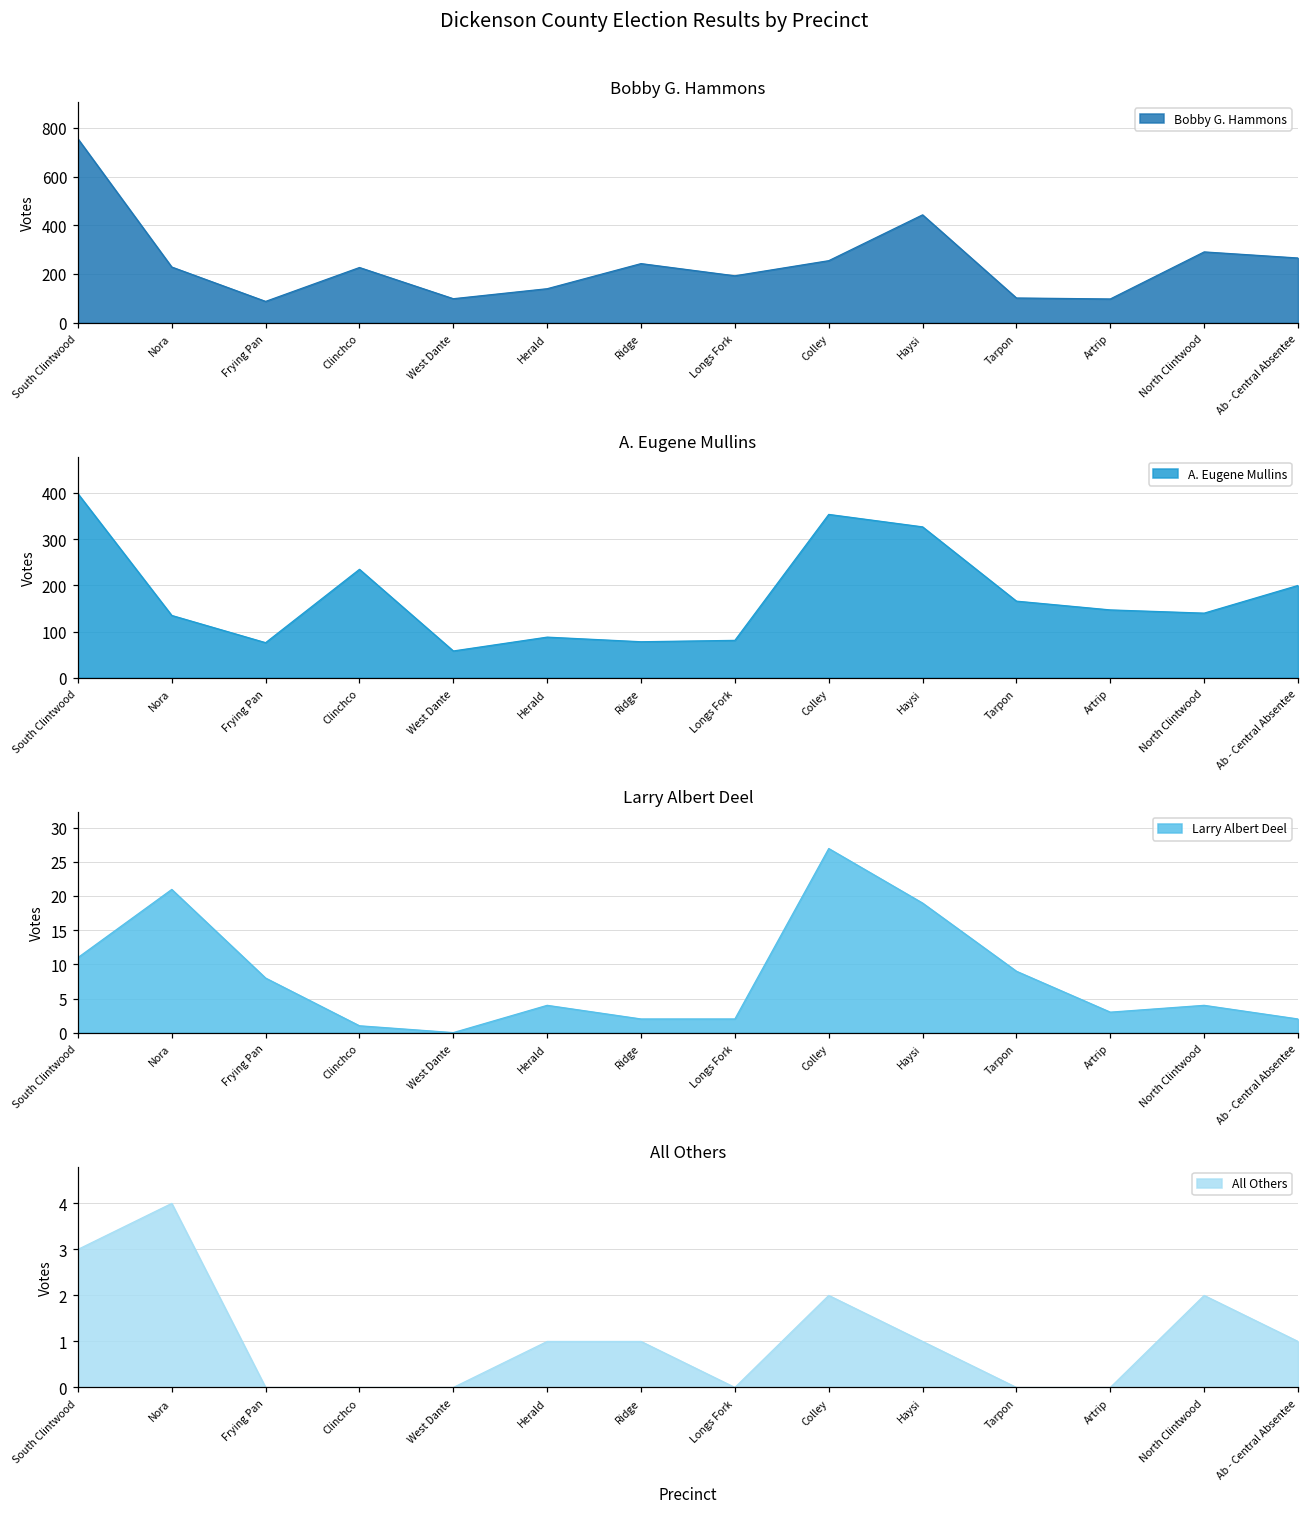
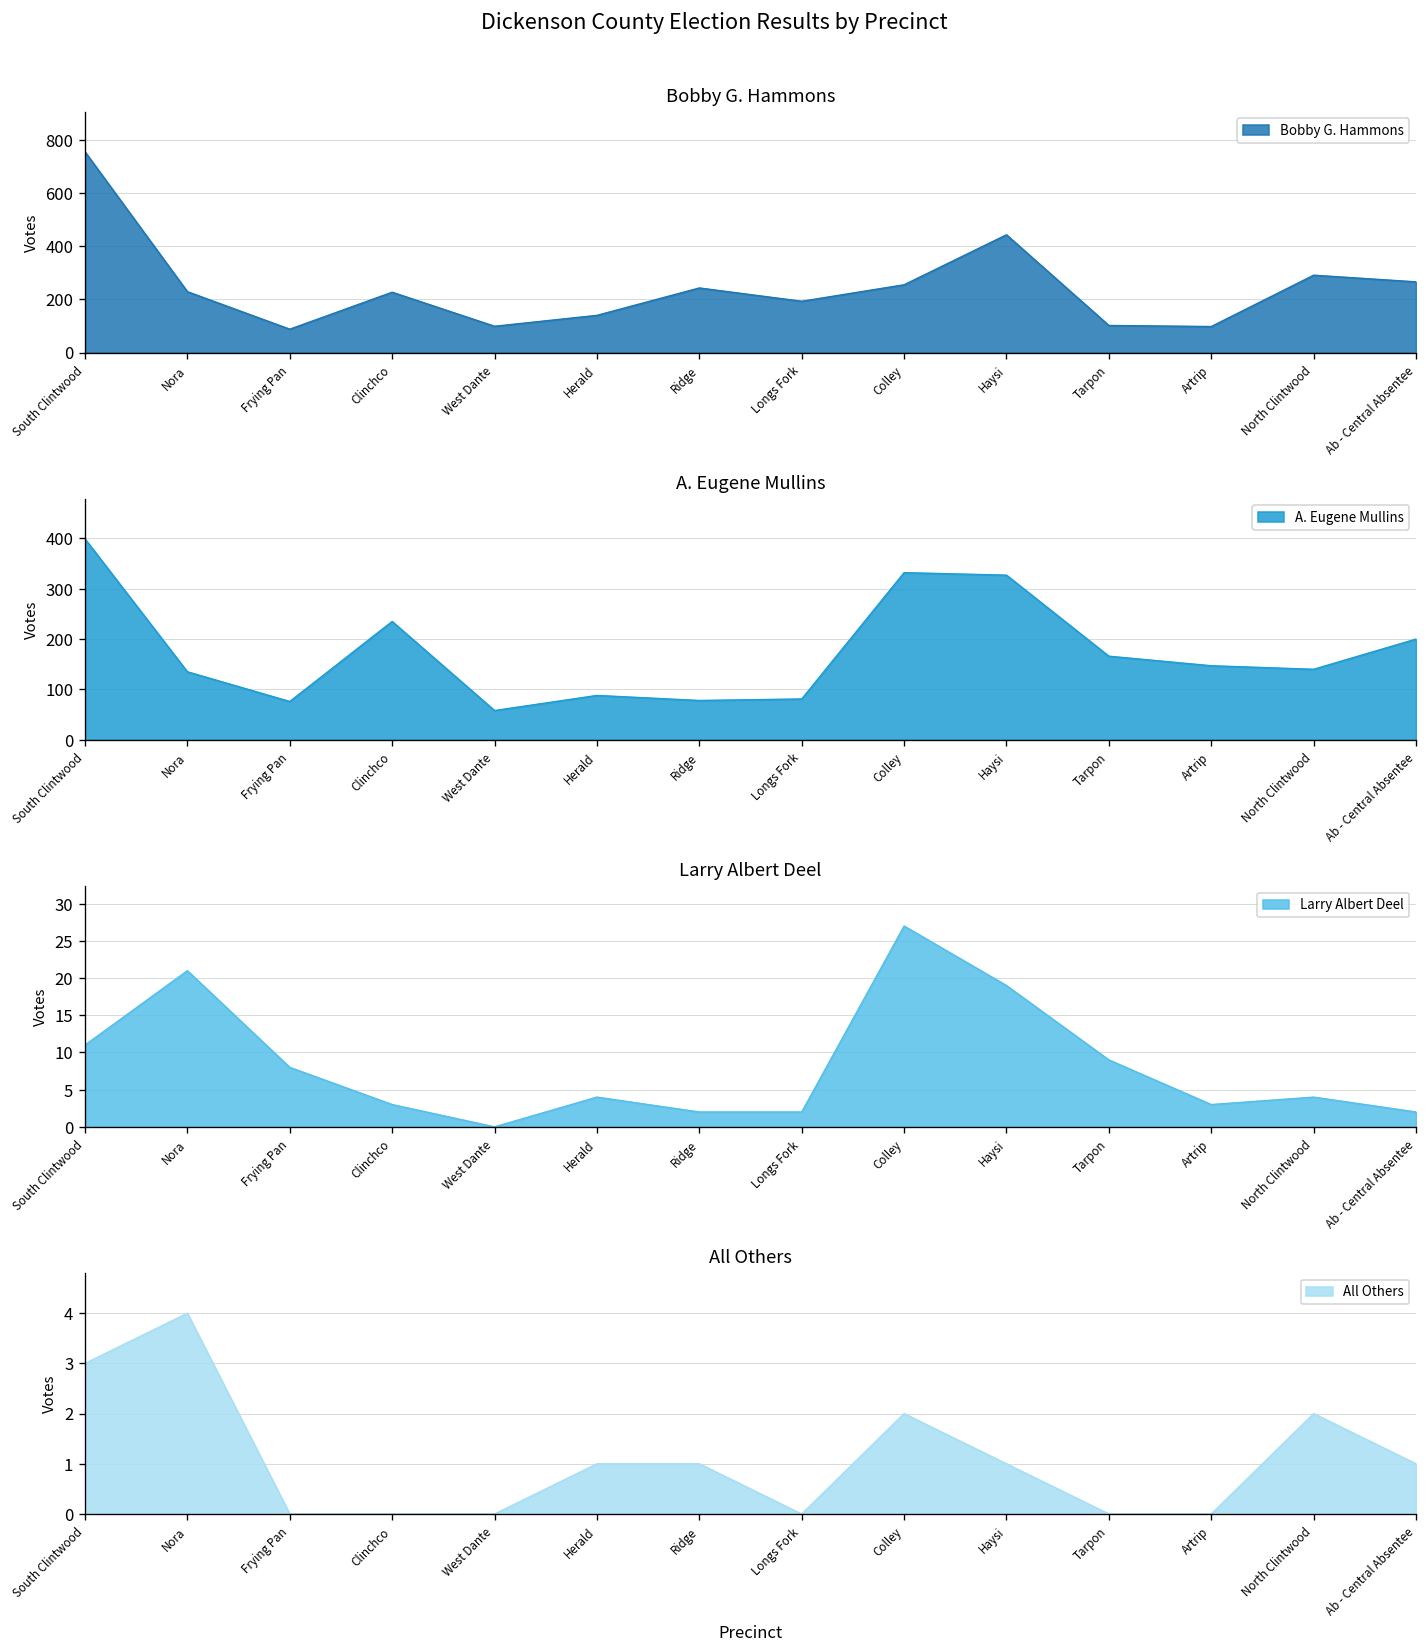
A. Eugene Mullins, Colley: 350 -> 330
Larry Albert Deel, Clinchco: 1 -> 3
